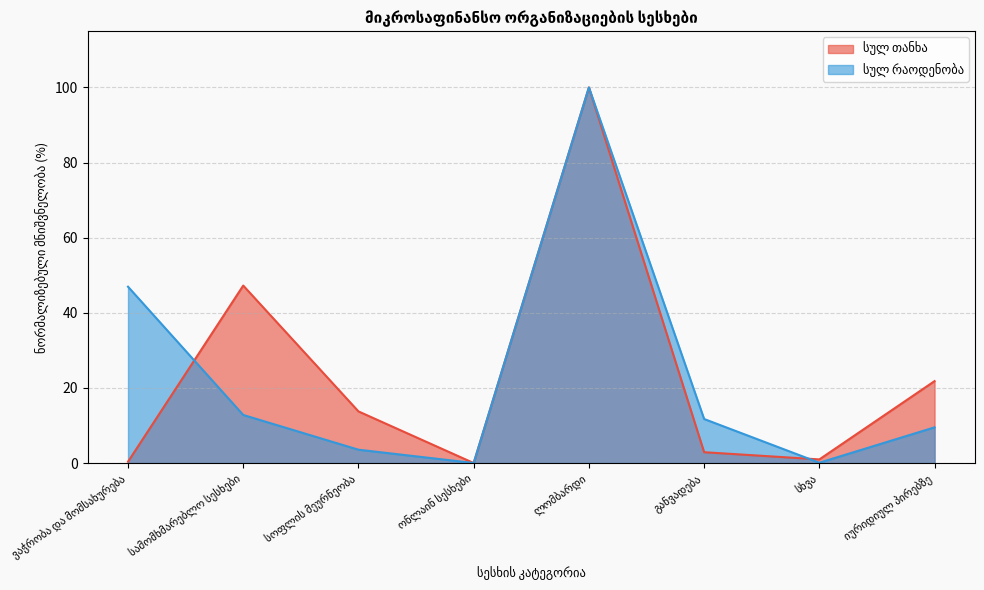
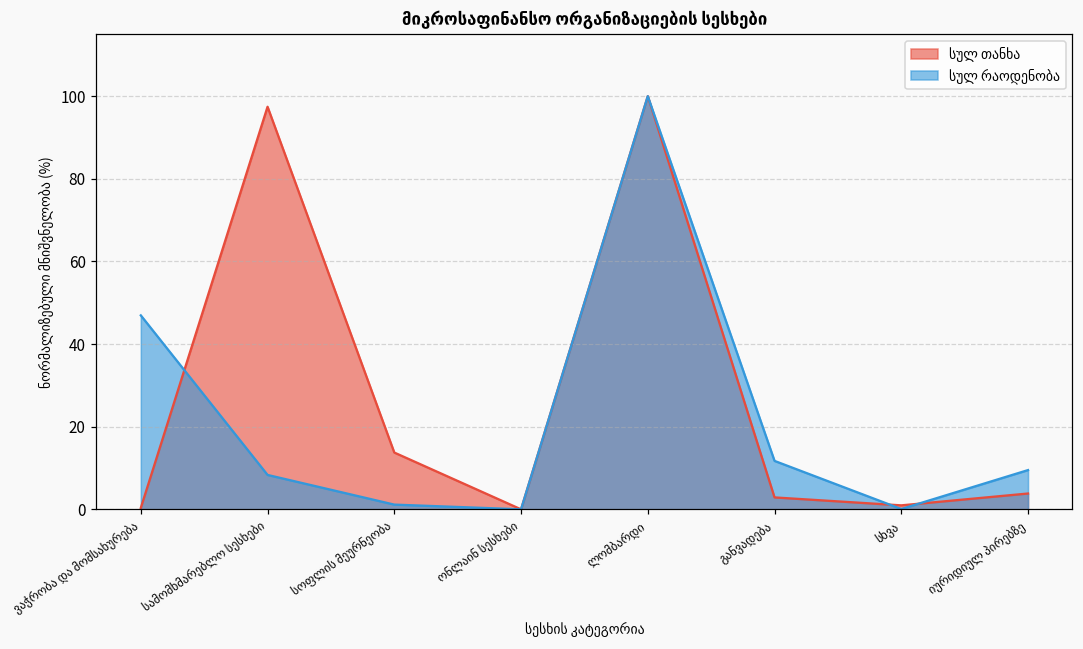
სულ თანხა, სამომხმარებლო სესხები: 47 -> 97
სულ რაოდენობა, სამომხმარებლო სესხები: 13 -> 8
სულ რაოდენობა, სოფლის მეურნეობა: 4 -> 1
სულ თანხა, იურიდიულ პირებზე: 22 -> 4
